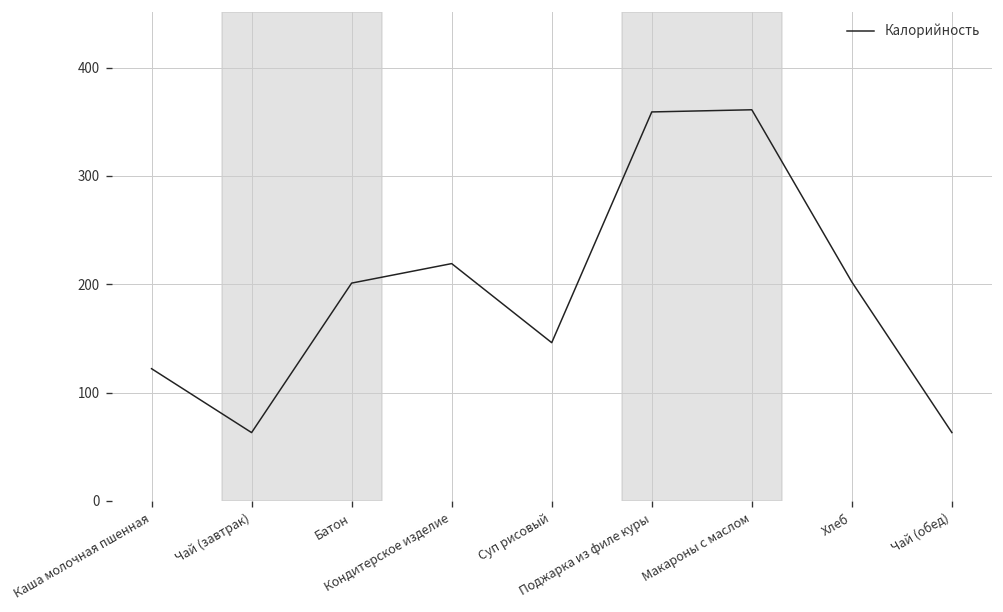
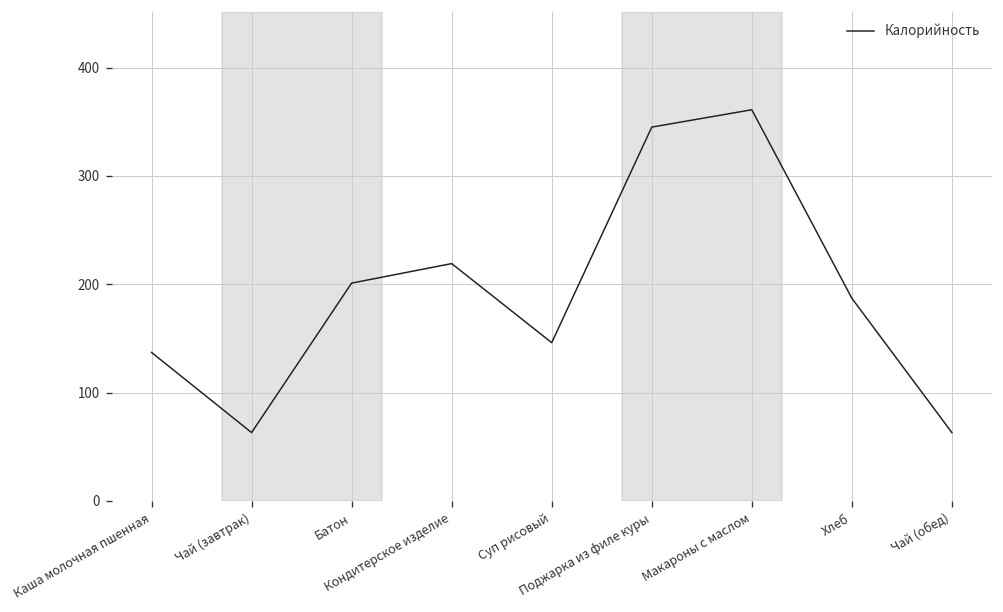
Каша молочная пшенная: 120 -> 140
Поджарка из филе куры: 360 -> 350
Хлеб: 200 -> 190
